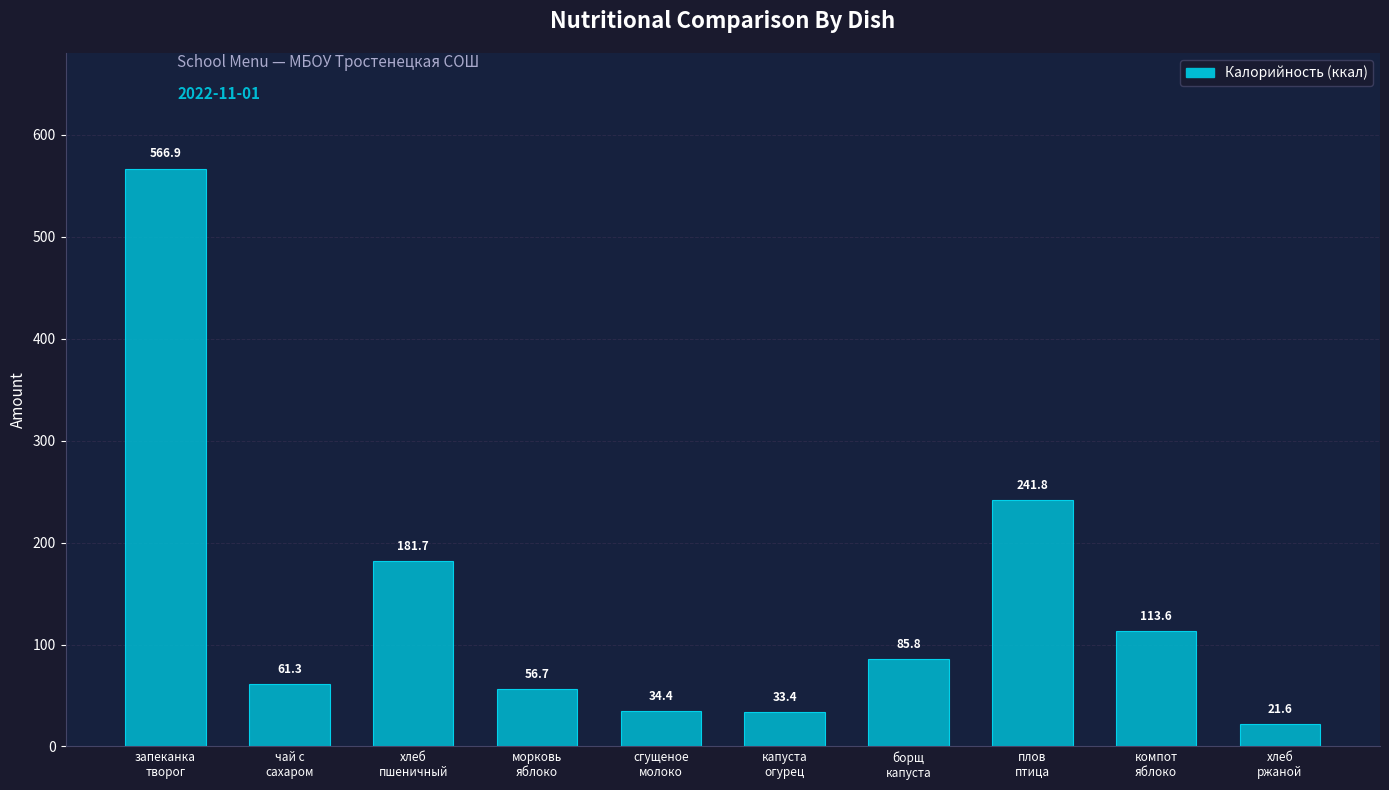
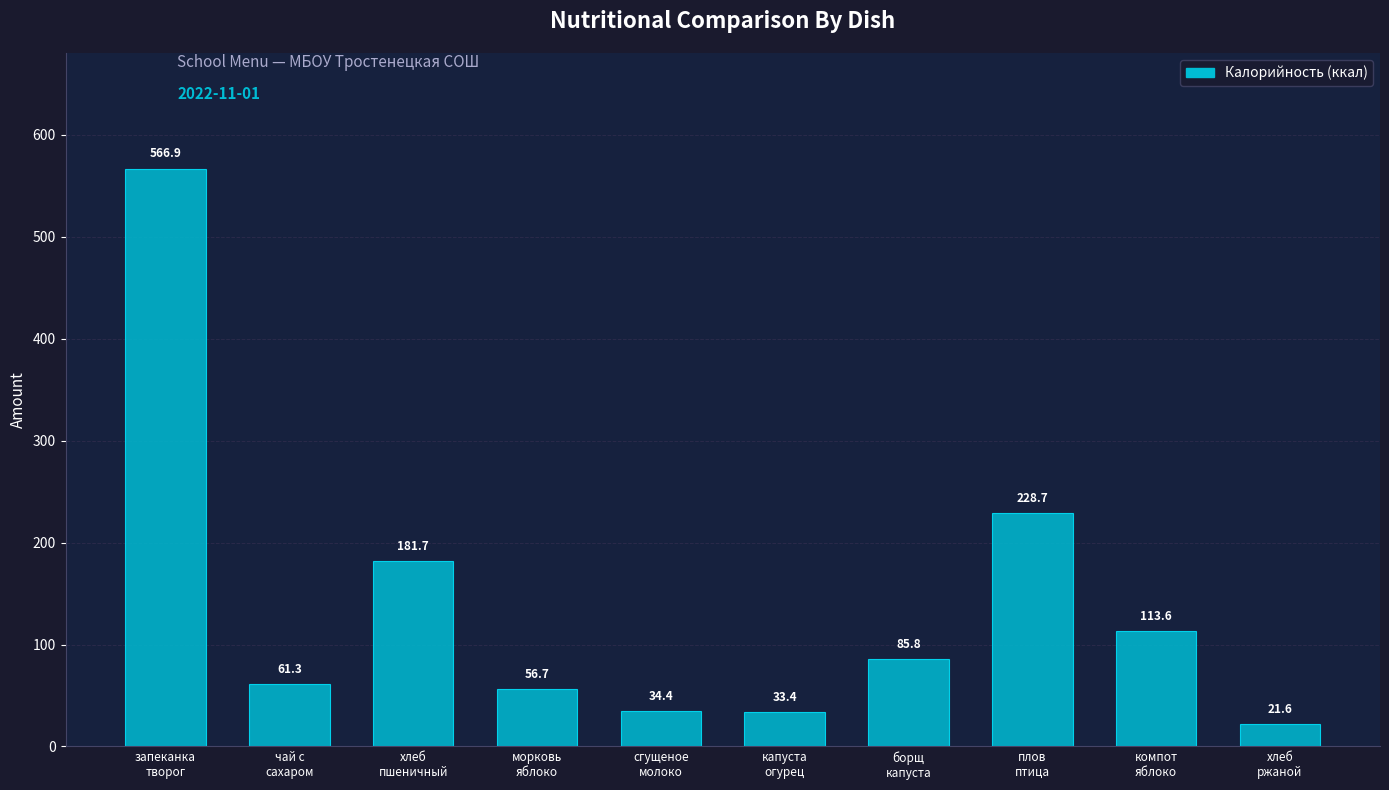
плов птица: 241.8 -> 228.7
